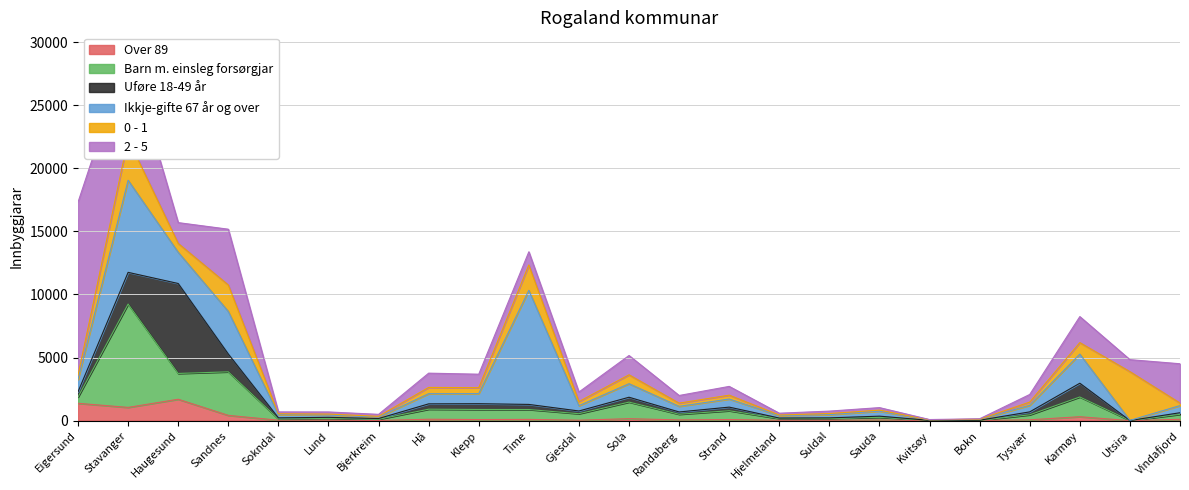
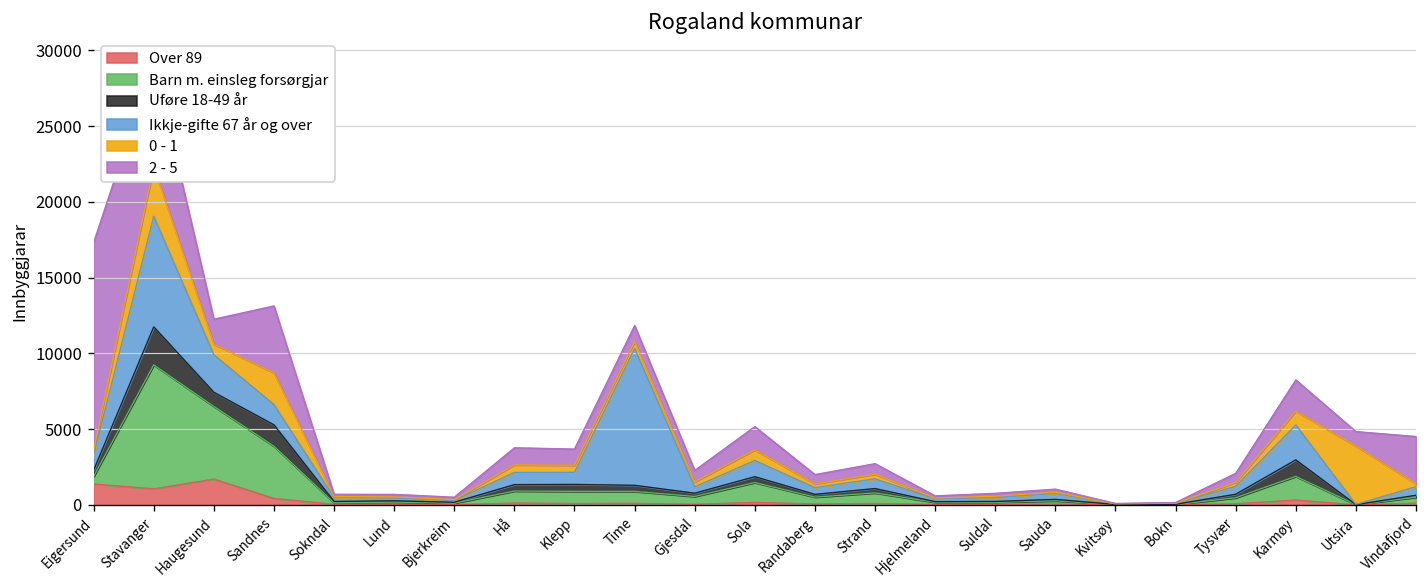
Barn m. einsleg forsørgjar, Haugesund: 2000 -> 4800
Uføre 18-49 år, Haugesund: 7100 -> 900
Ikkje-gifte 67 år og over, Sandnes: 3400 -> 1300
0 - 1, Time: 2000 -> 500
